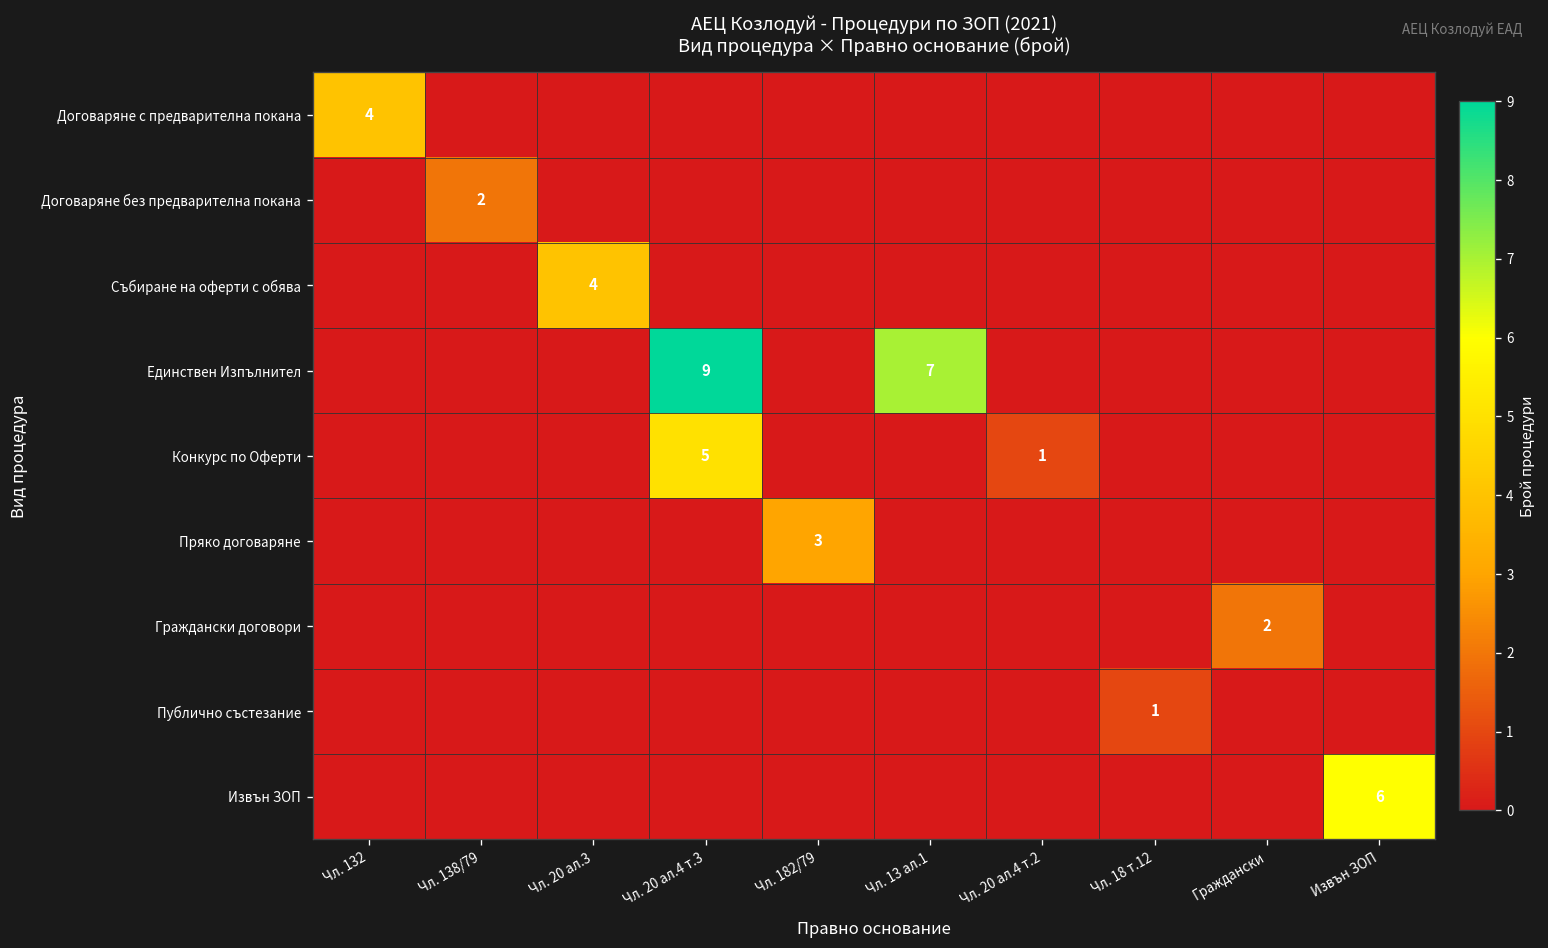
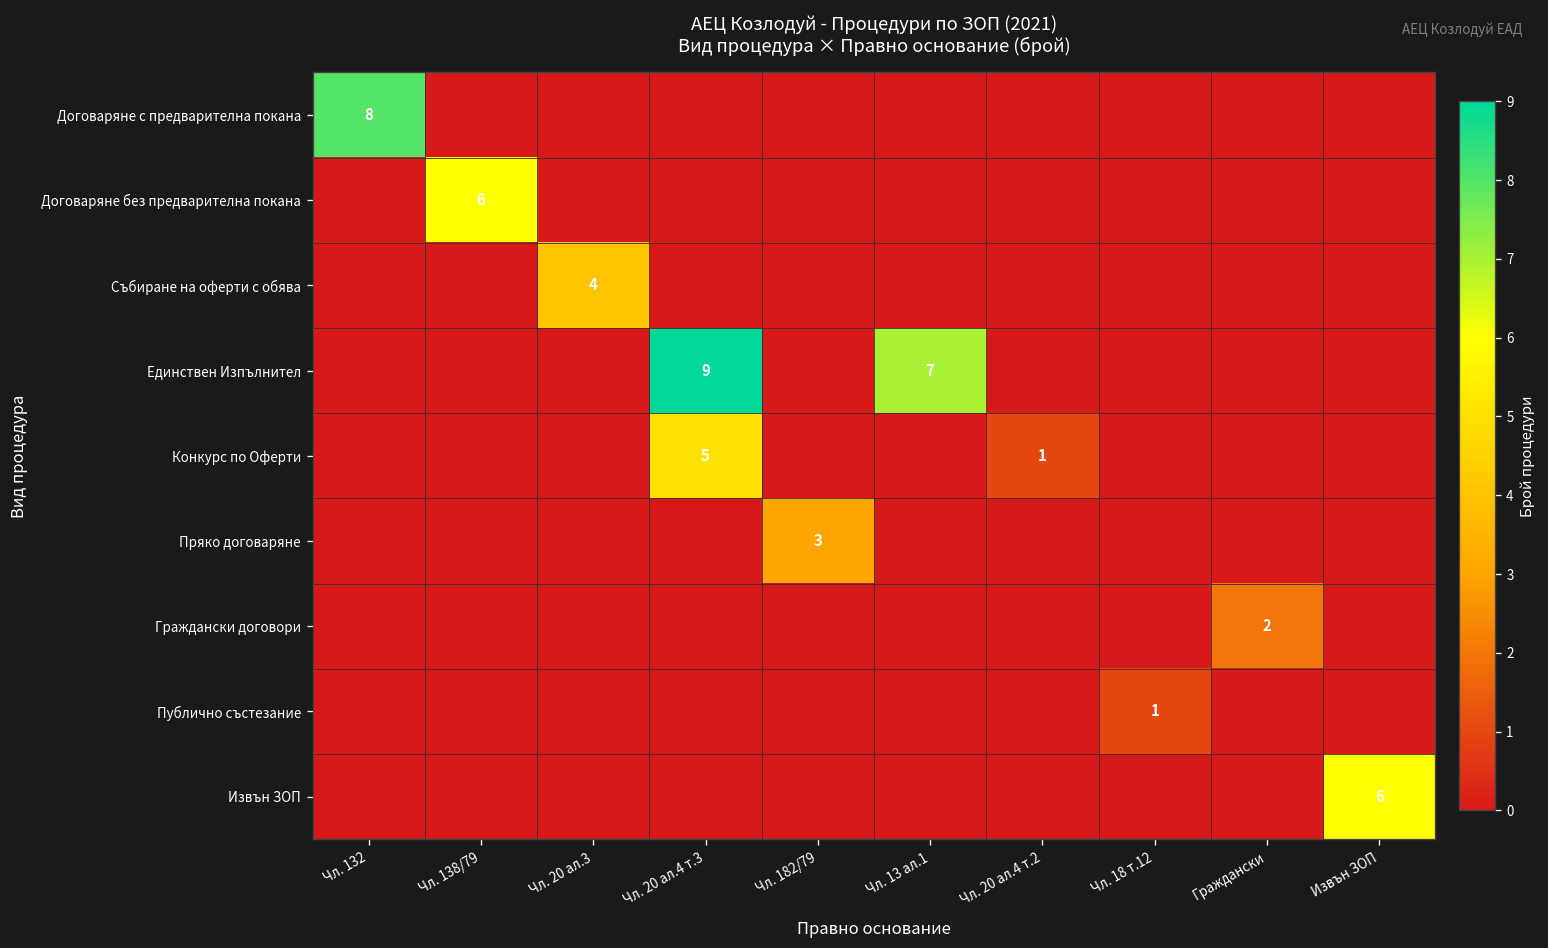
Договаряне с предварителна покана, Чл. 132: 4 -> 8
Договаряне без предварителна покана, Чл. 138/79: 2 -> 6
